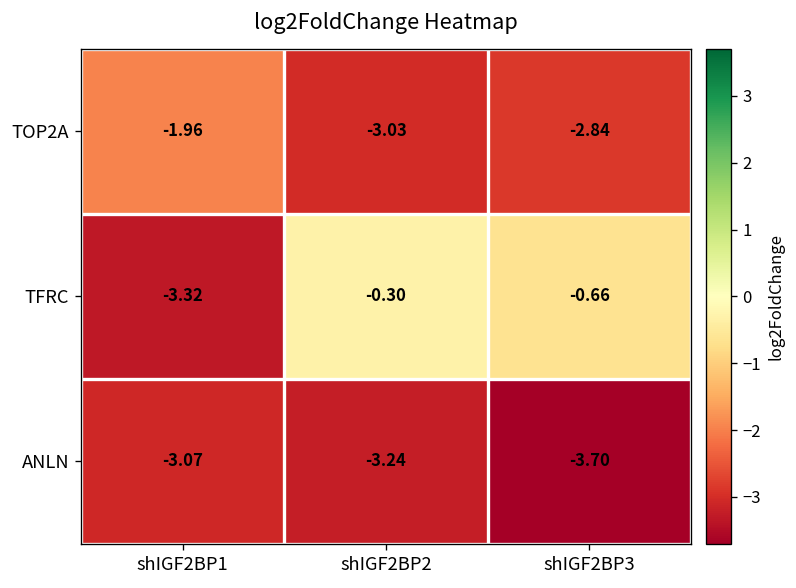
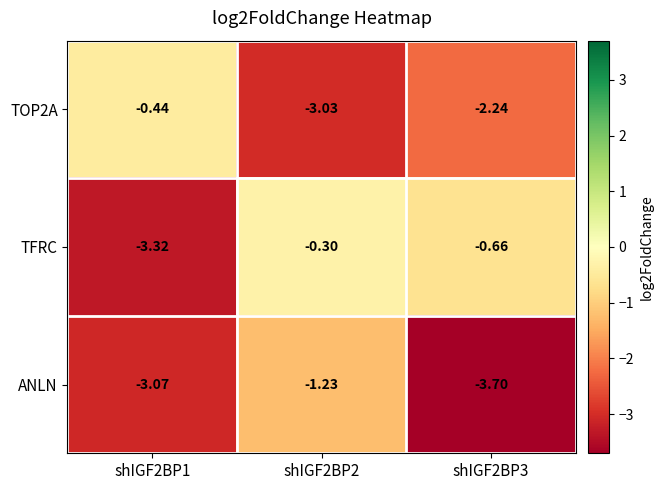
TOP2A, shIGF2BP1: -1.96 -> -0.44
TOP2A, shIGF2BP3: -2.84 -> -2.24
ANLN, shIGF2BP2: -3.24 -> -1.23
